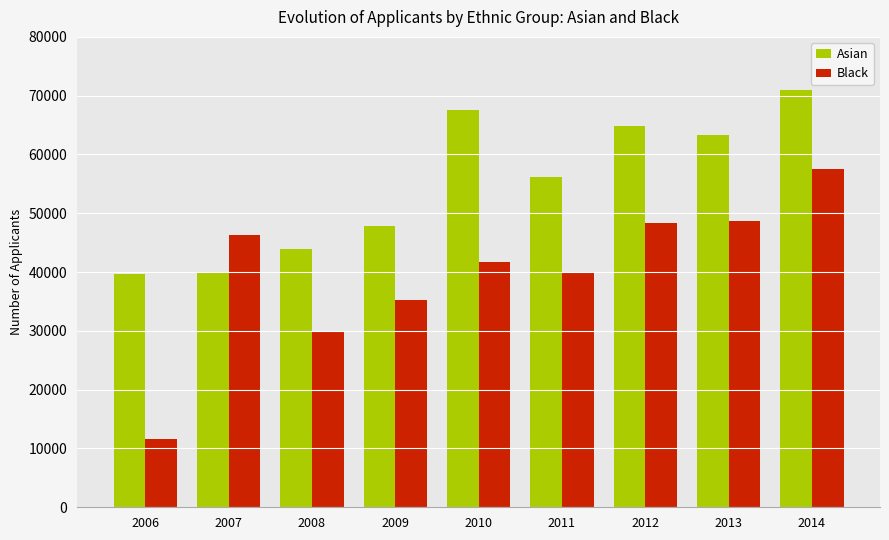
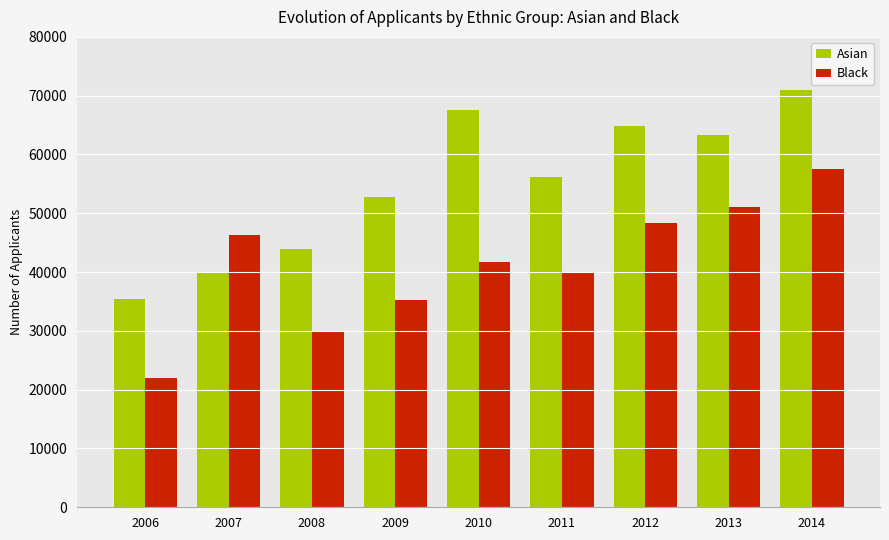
Asian, 2006: 40000 -> 35000
Black, 2006: 12000 -> 22000
Asian, 2009: 48000 -> 53000
Black, 2013: 49000 -> 51000
